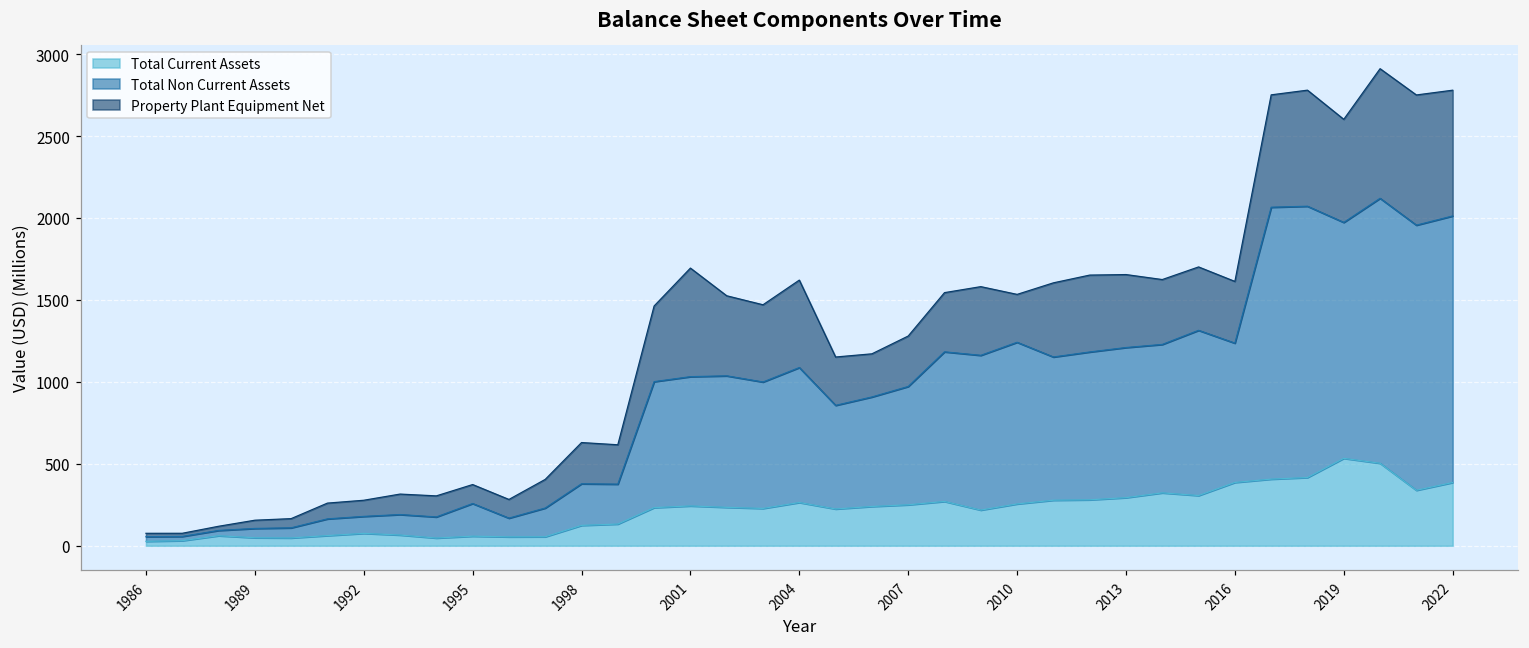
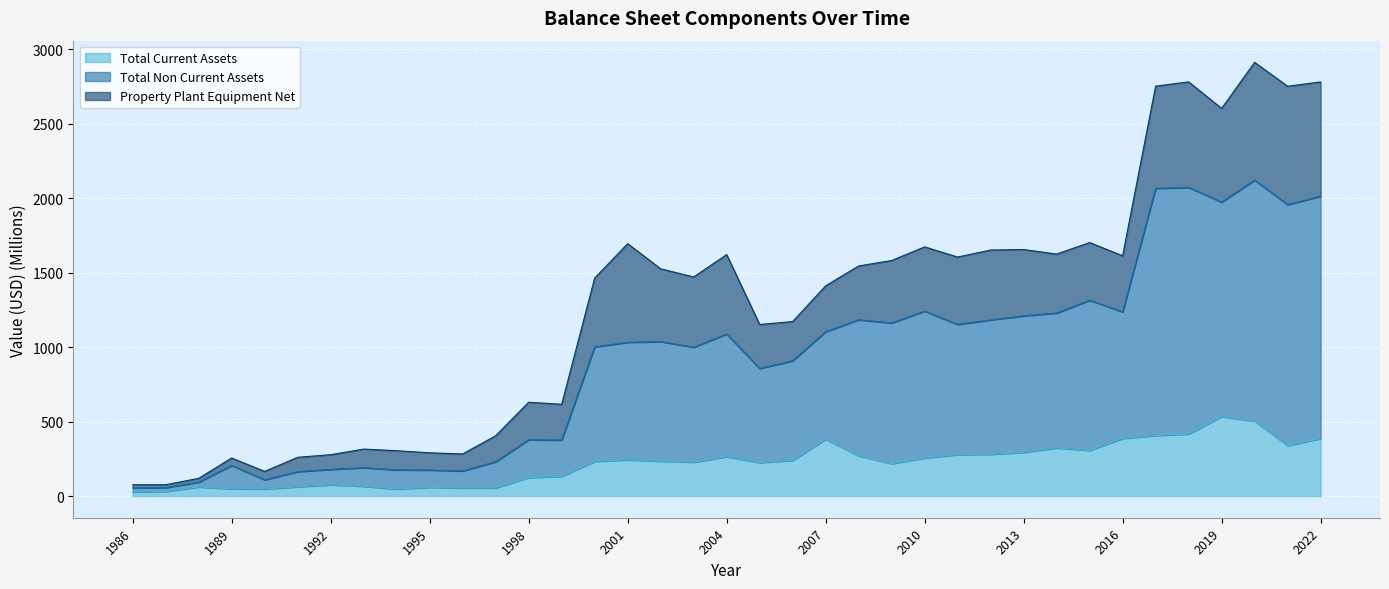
Total Non Current Assets, 1989: 60 -> 160
Total Non Current Assets, 1995: 200 -> 120
Total Current Assets, 2007: 250 -> 380
Property Plant Equipment Net, 2010: 290 -> 430
